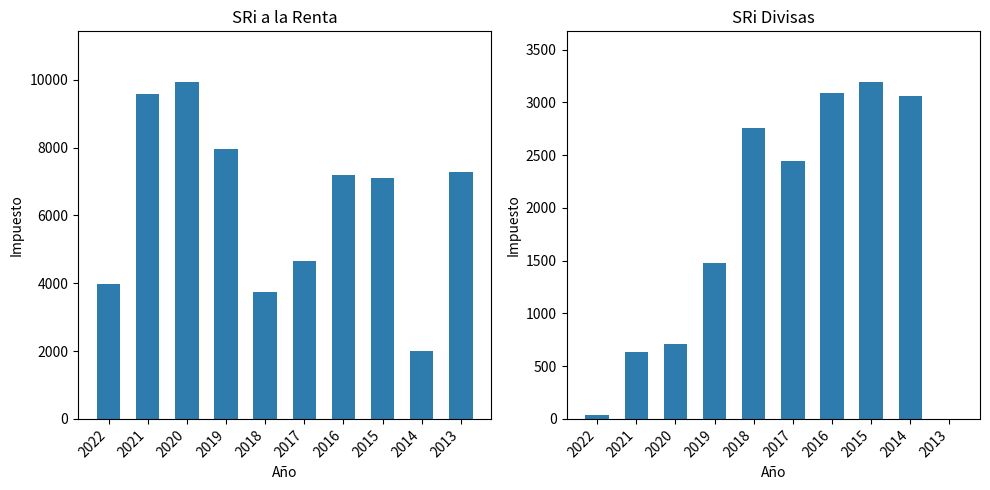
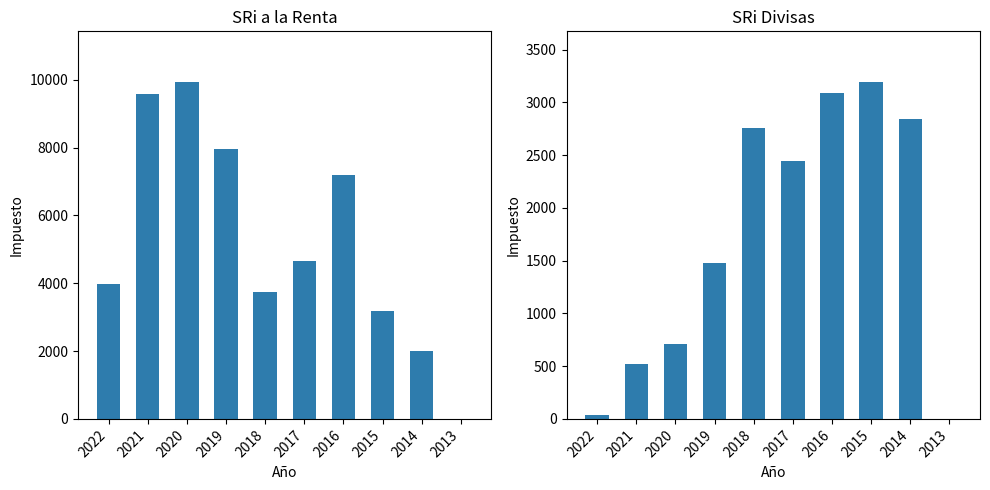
SRi a la Renta, 2015: 7100 -> 3200
SRi a la Renta, 2013: 7300 -> 0
SRi Divisas, 2021: 640 -> 520
SRi Divisas, 2014: 3060 -> 2850
